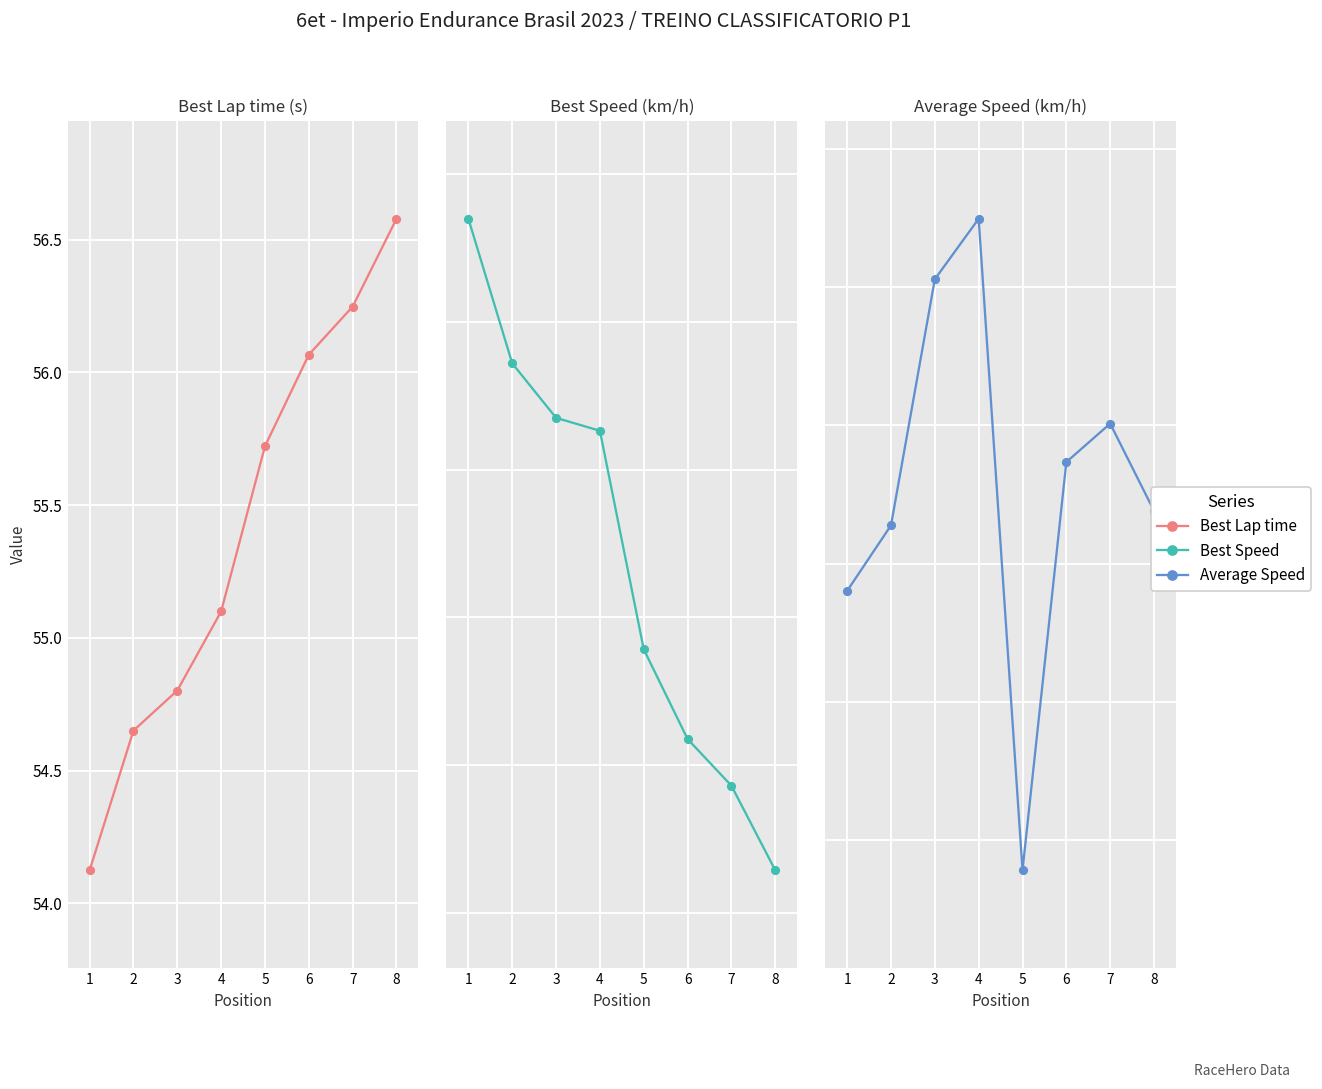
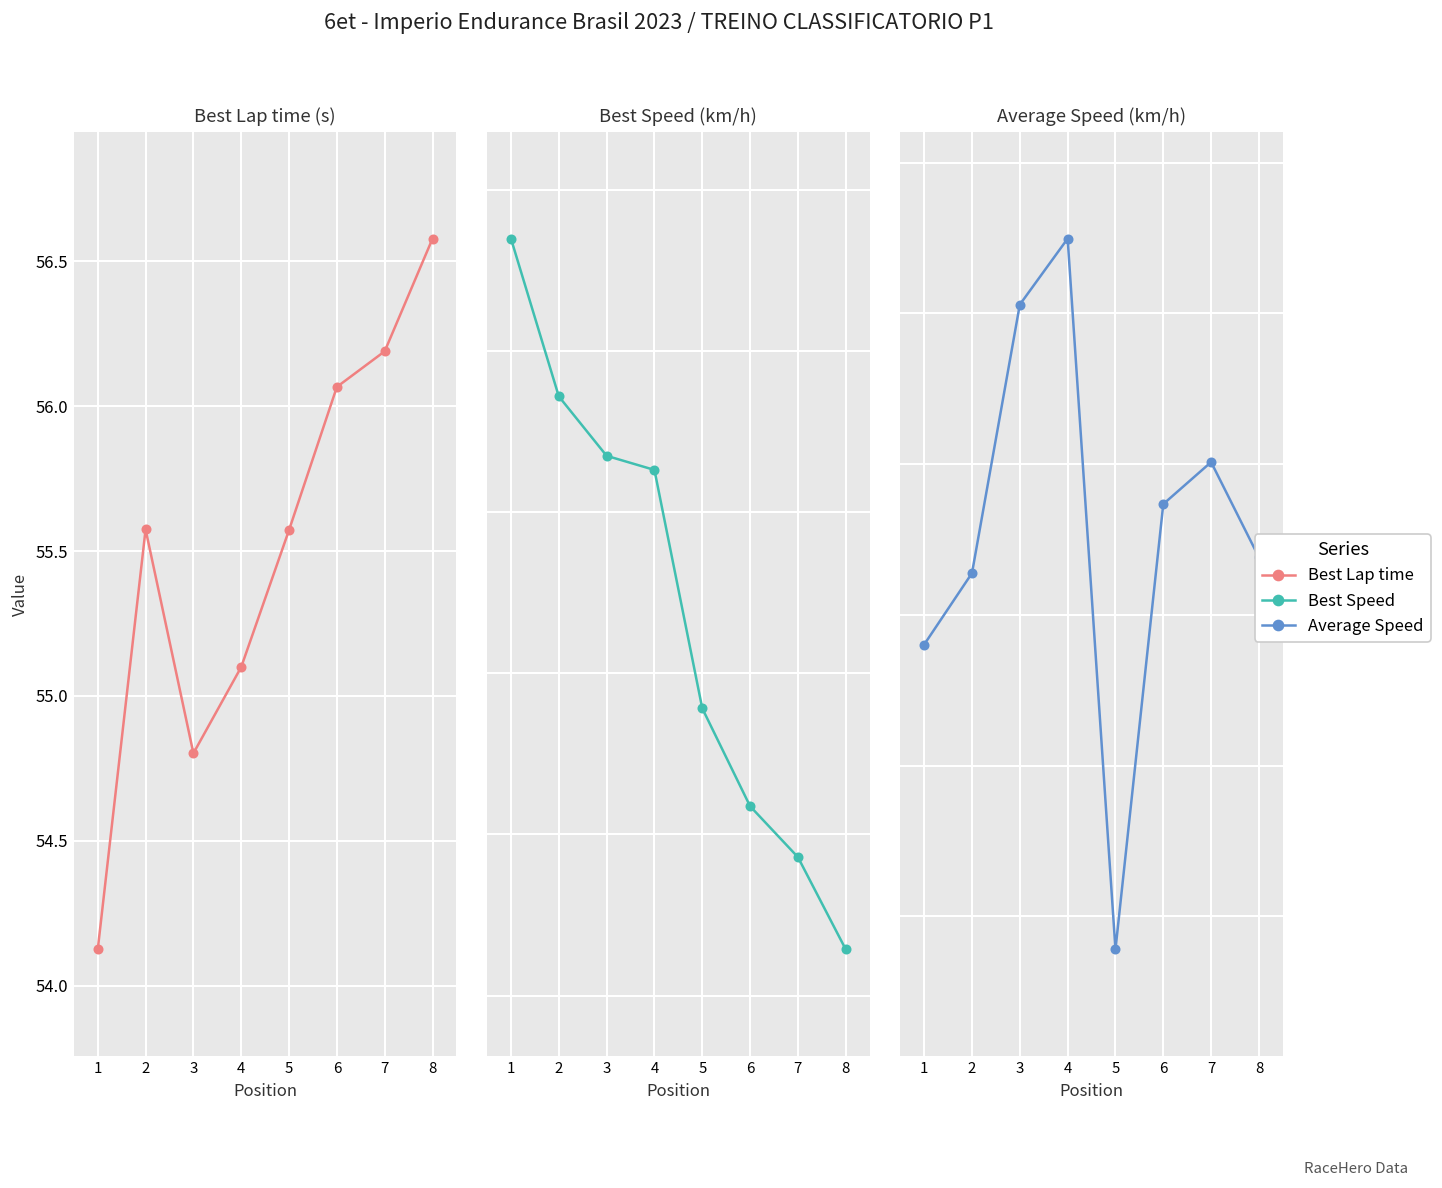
Best Lap time (s), 2: 54.65 -> 55.58
Best Lap time (s), 5: 55.72 -> 55.57
Best Lap time (s), 7: 56.25 -> 56.19
